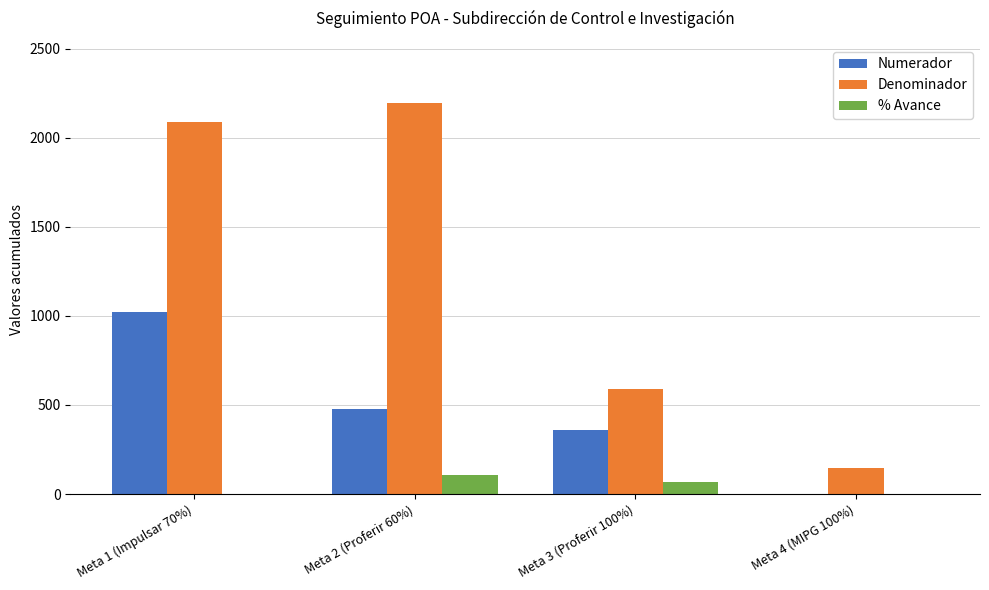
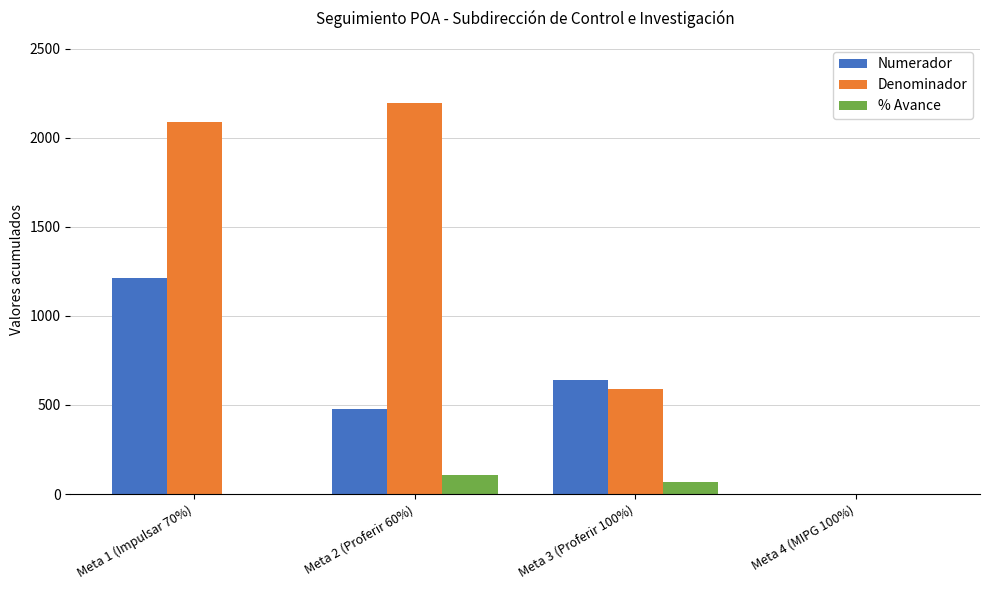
Numerador, Meta 1 (Impulsar 70%): 1020 -> 1220
Numerador, Meta 3 (Proferir 100%): 360 -> 640
Denominador, Meta 4 (MIPG 100%): 150 -> 0
